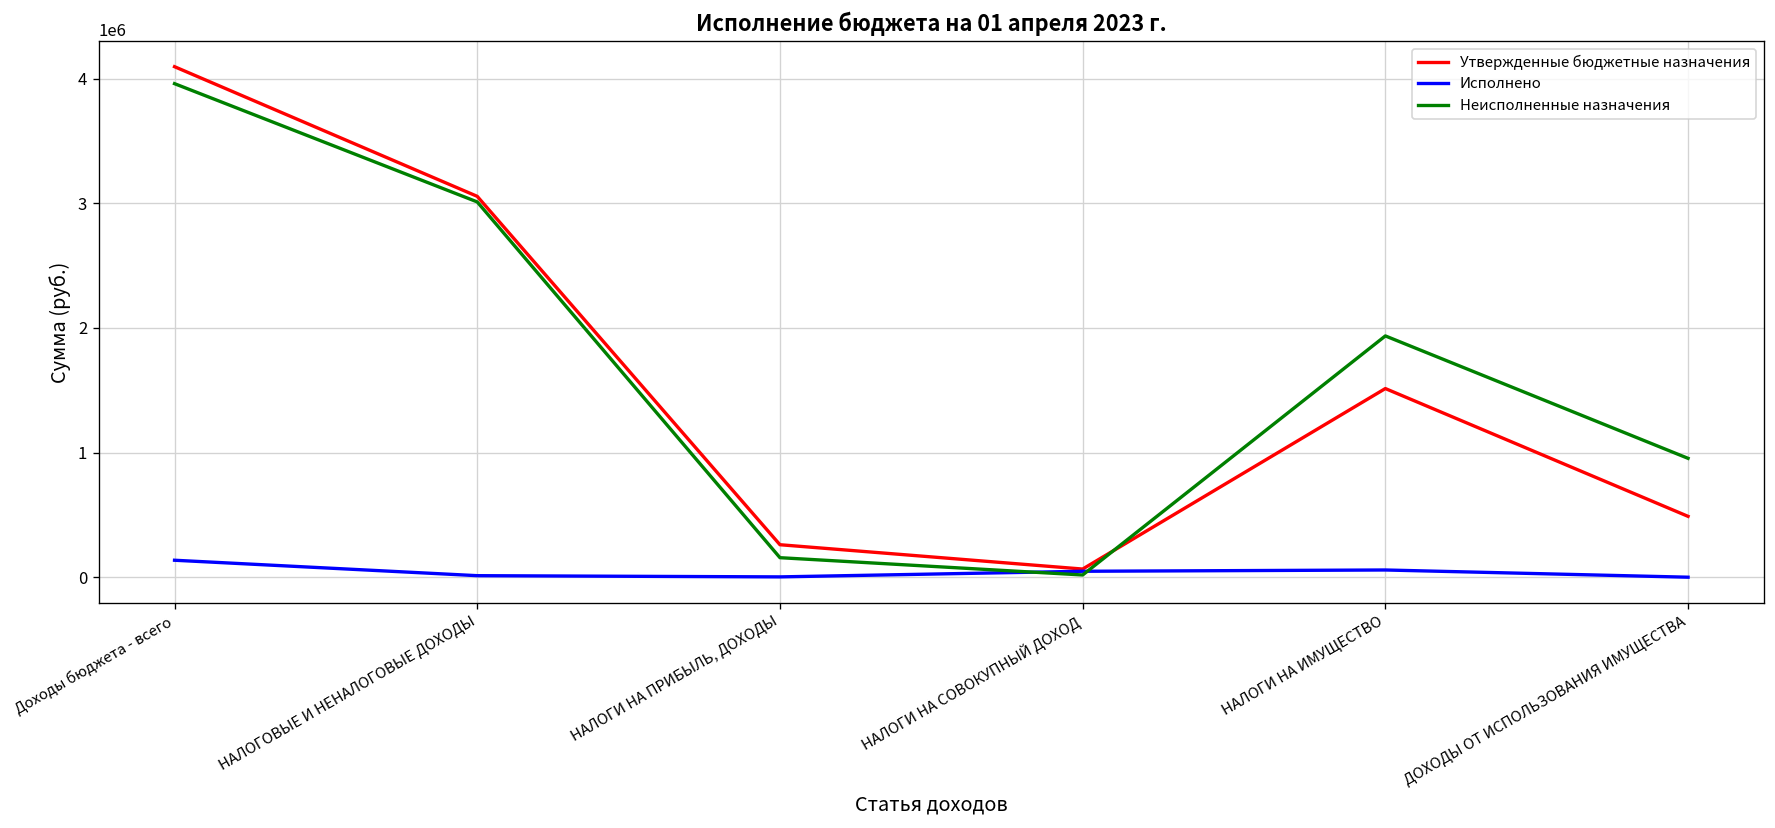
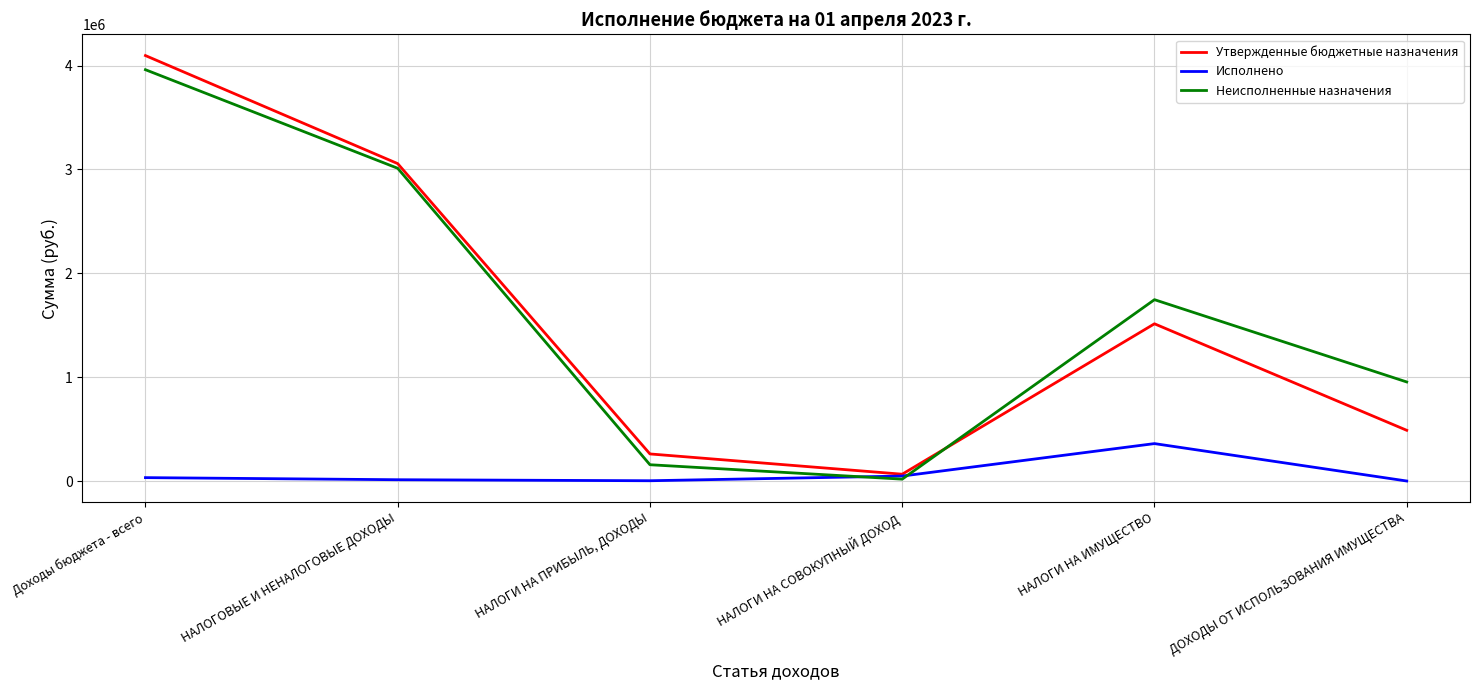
Исполнено, Доходы бюджета - всего: 140000 -> 30000
Исполнено, НАЛОГИ НА ИМУЩЕСТВО: 60000 -> 360000
Неисполненные назначения, НАЛОГИ НА ИМУЩЕСТВО: 1940000 -> 1750000
